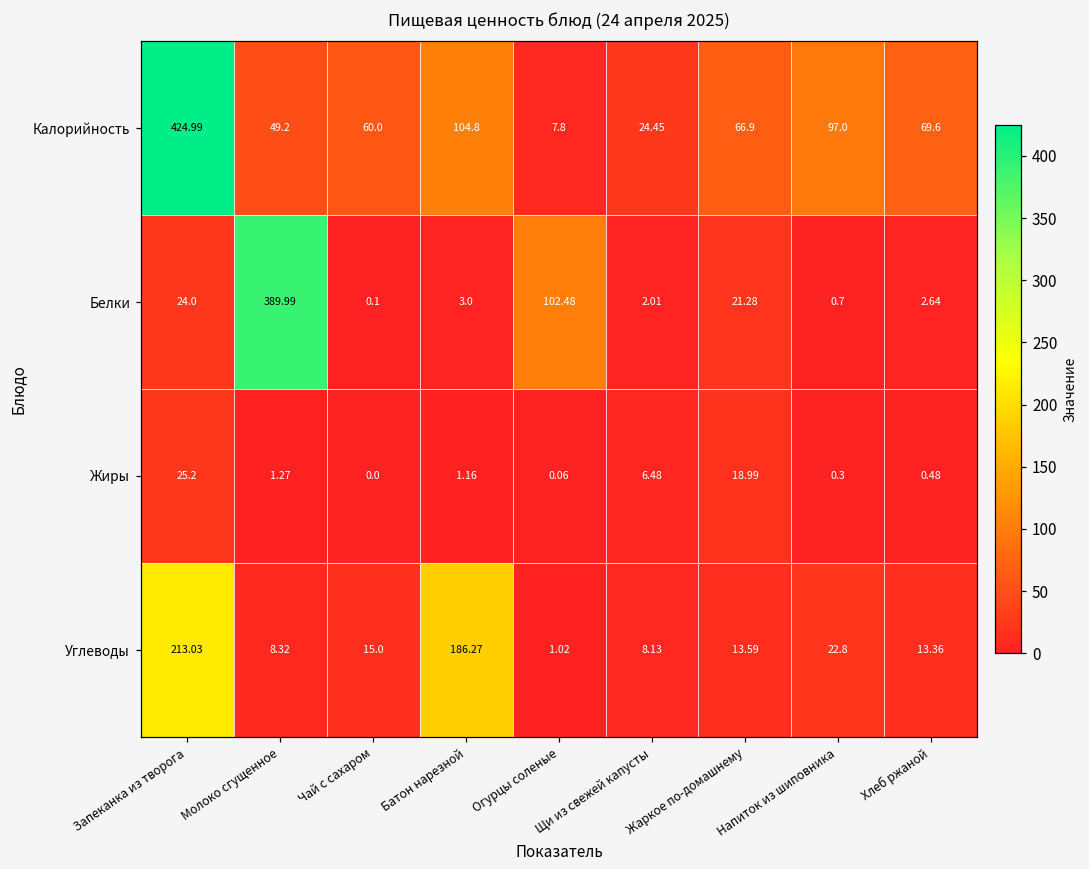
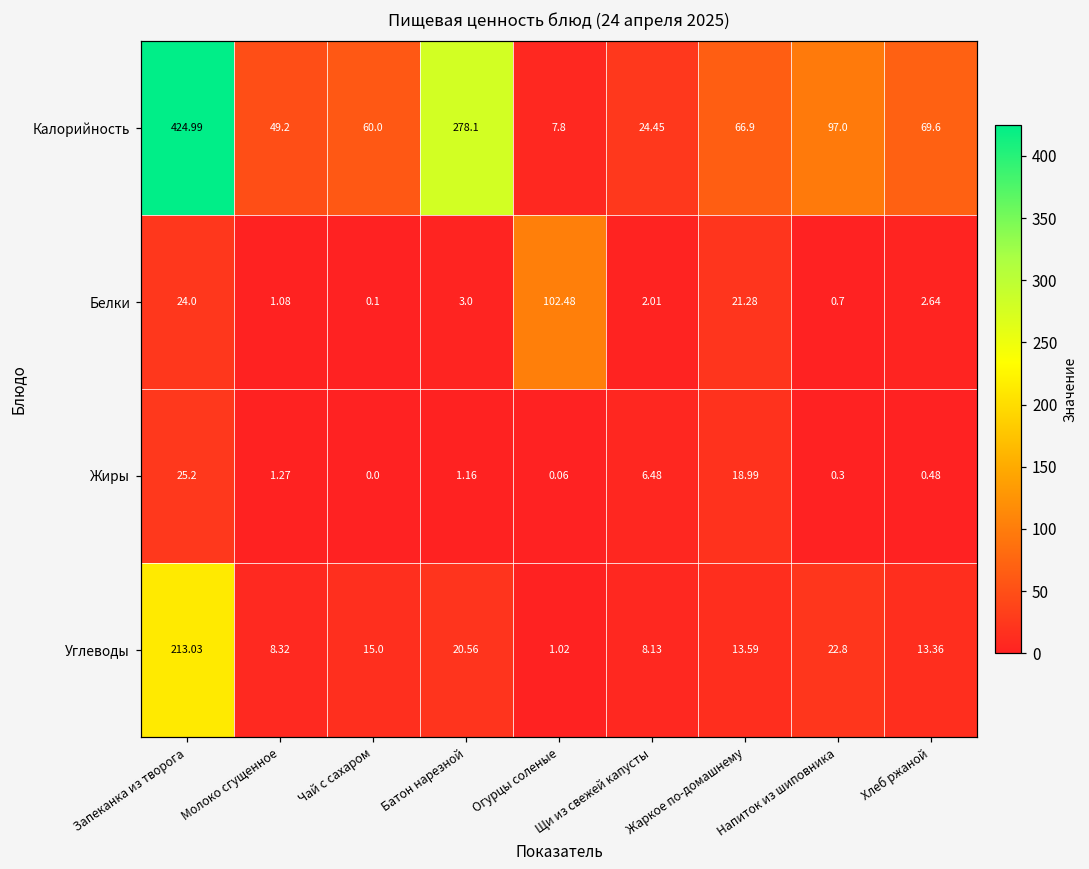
Калорийность, Батон нарезной: 104.8 -> 278.1
Белки, Молоко сгущенное: 389.99 -> 1.08
Углеводы, Батон нарезной: 186.27 -> 20.56
